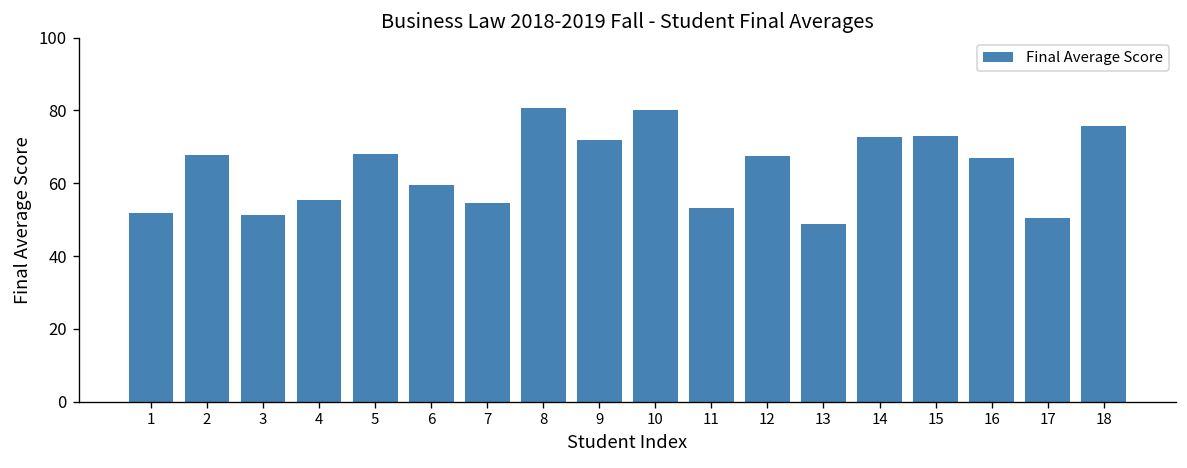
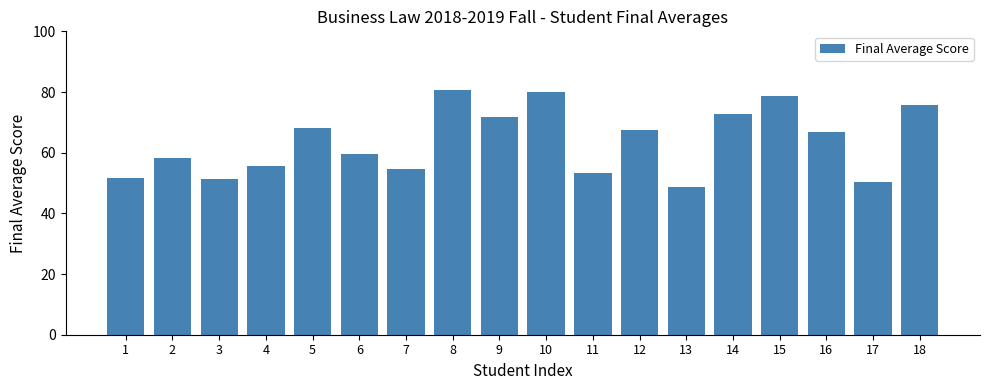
2: 68 -> 58
15: 73 -> 79
